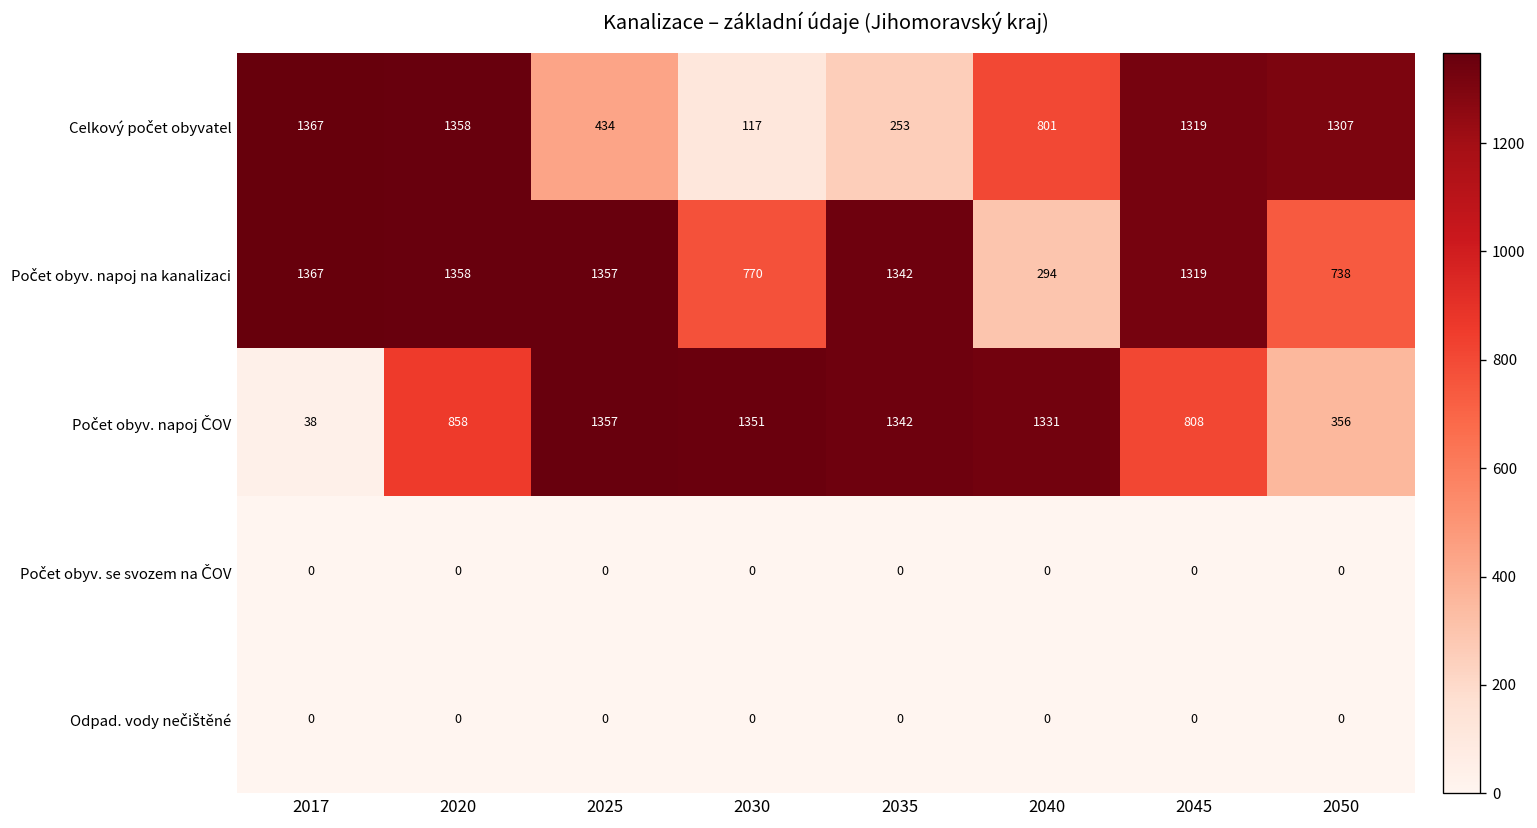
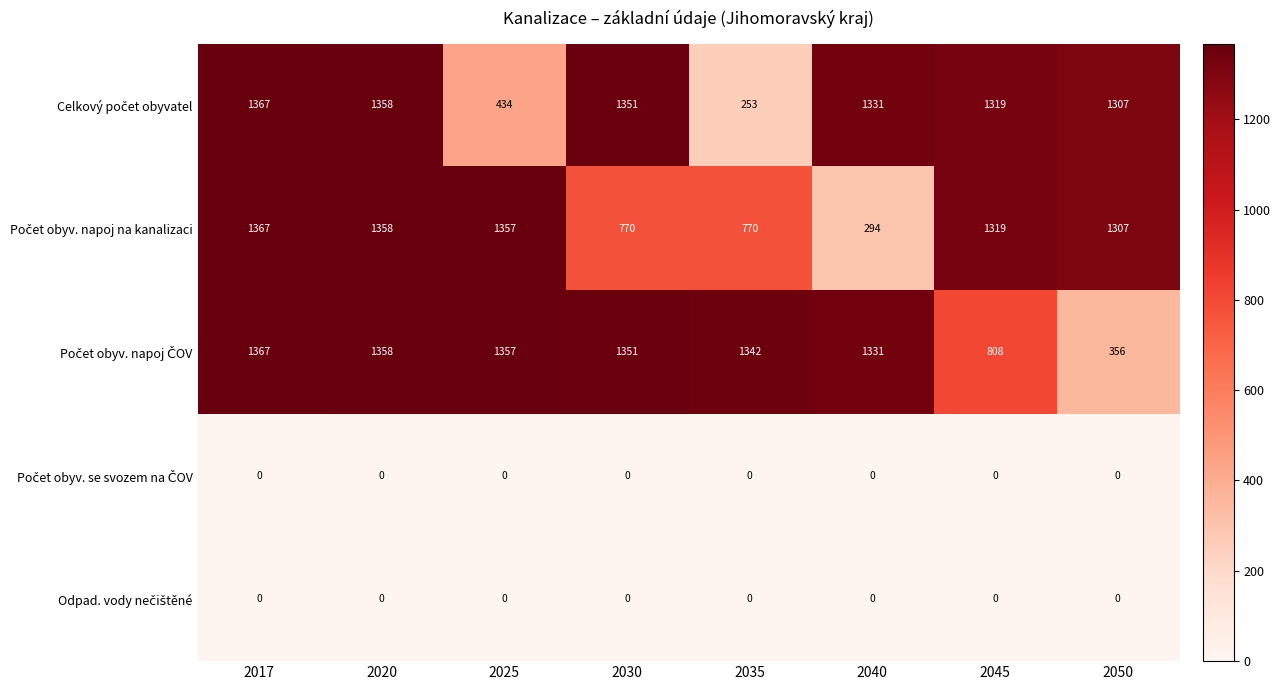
Celkový počet obyvatel, 2030: 117 -> 1351
Celkový počet obyvatel, 2040: 801 -> 1331
Počet obyv. napoj na kanalizaci, 2035: 1342 -> 770
Počet obyv. napoj na kanalizaci, 2050: 738 -> 1307
Počet obyv. napoj ČOV, 2017: 38 -> 1367
Počet obyv. napoj ČOV, 2020: 858 -> 1358
